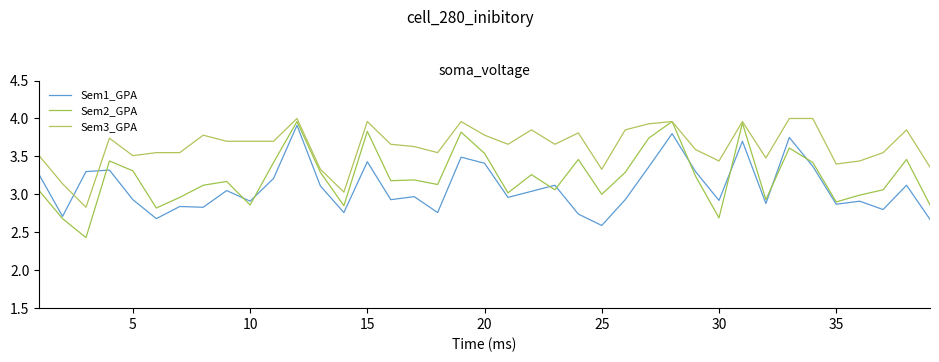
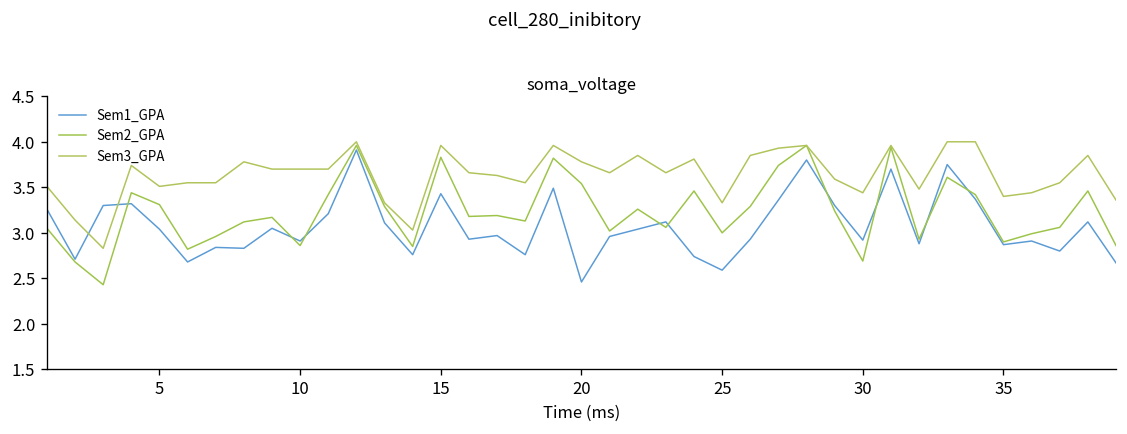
Sem1_GPA, 5: 2.9 -> 3.0
Sem1_GPA, 20: 3.4 -> 2.5
